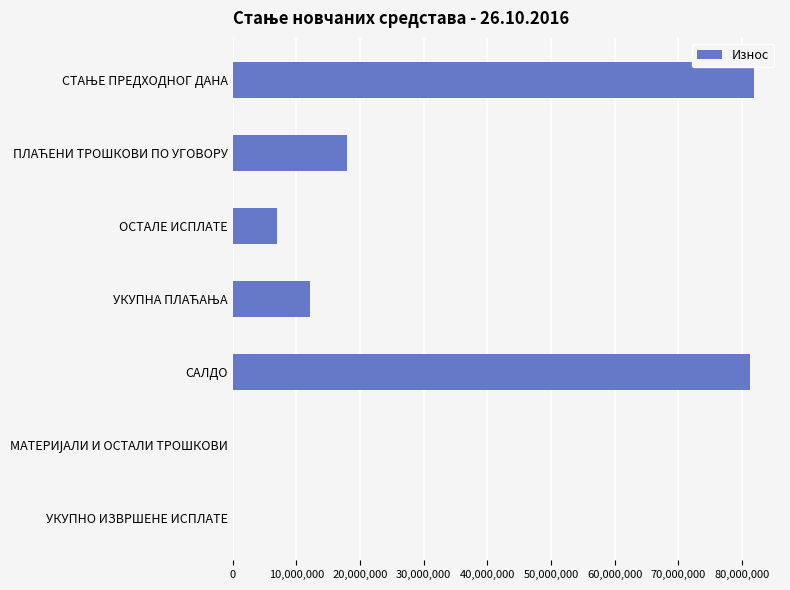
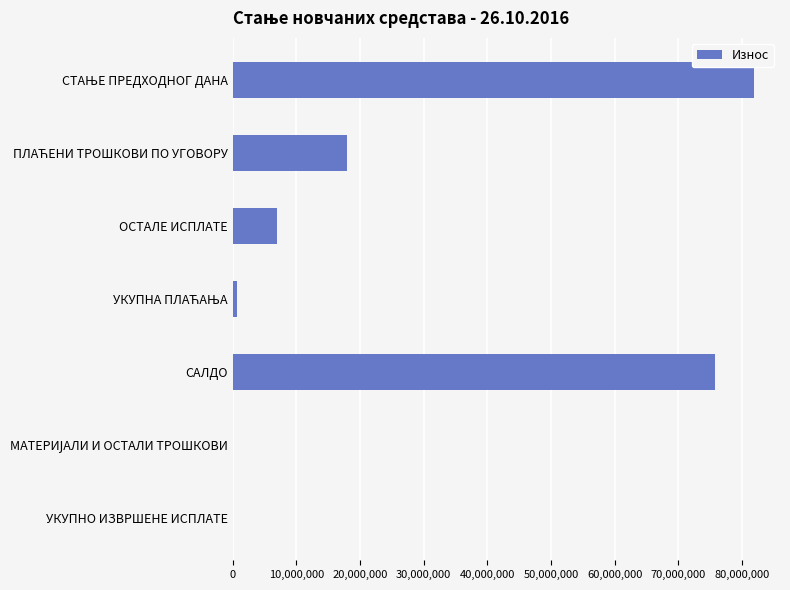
УКУПНА ПЛАЋАЊА: 12,000,000 -> 1,000,000
САЛДО: 81,000,000 -> 76,000,000
